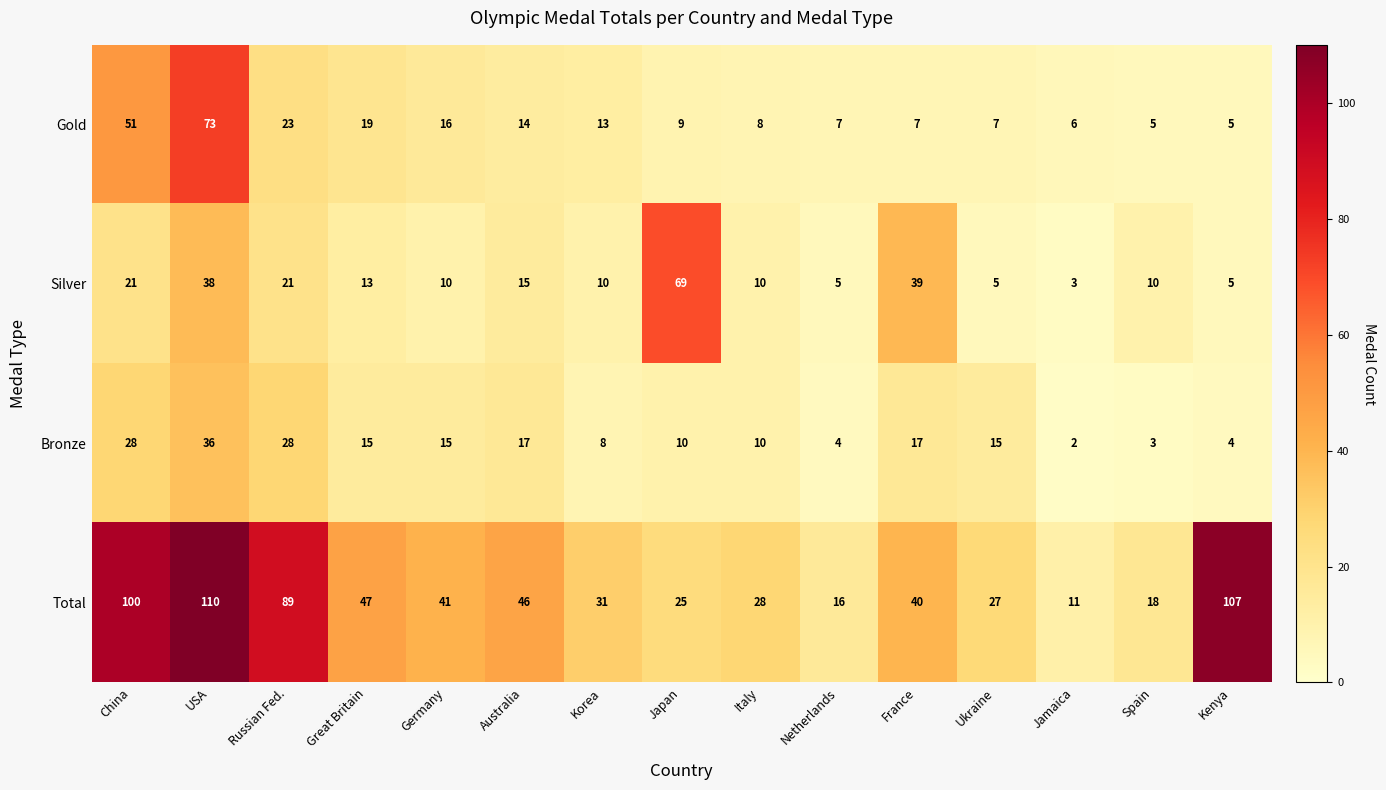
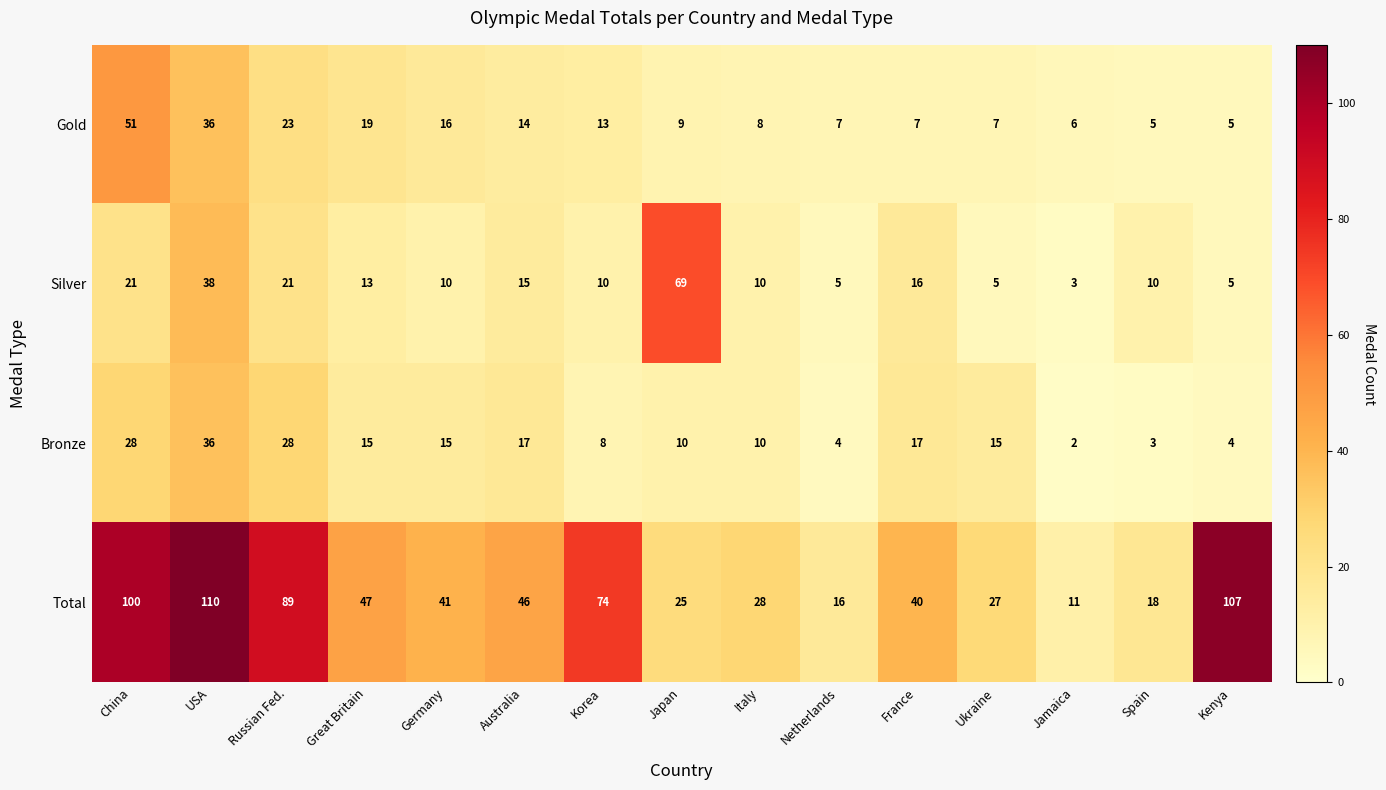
Gold, USA: 73 -> 36
Silver, France: 39 -> 16
Total, Korea: 31 -> 74
